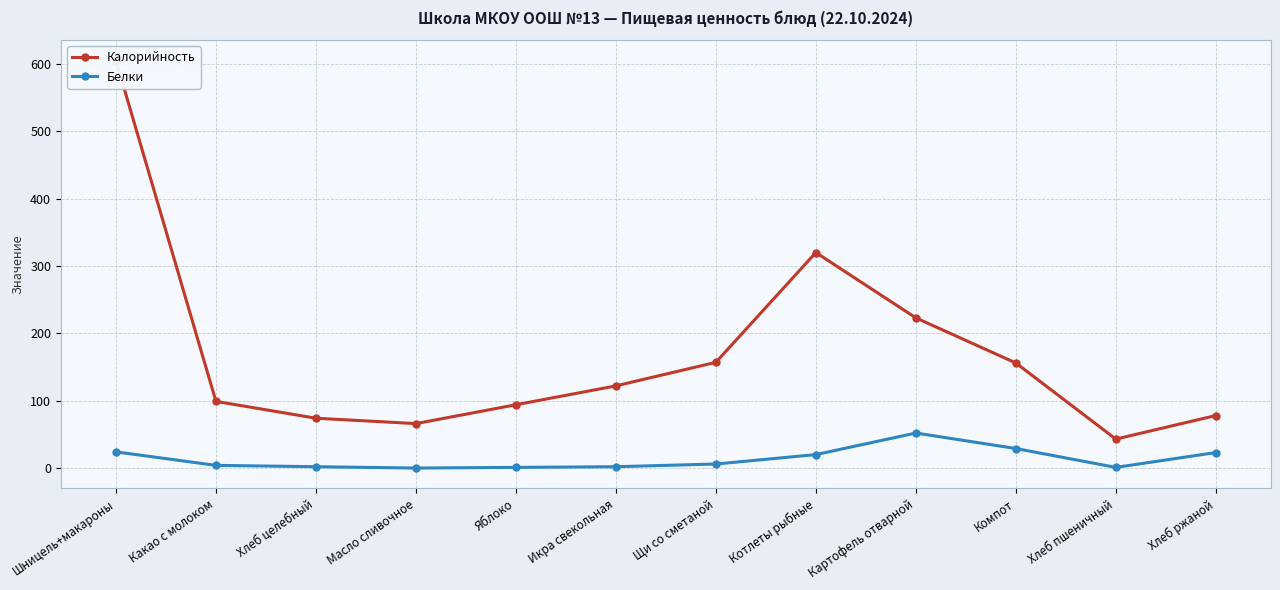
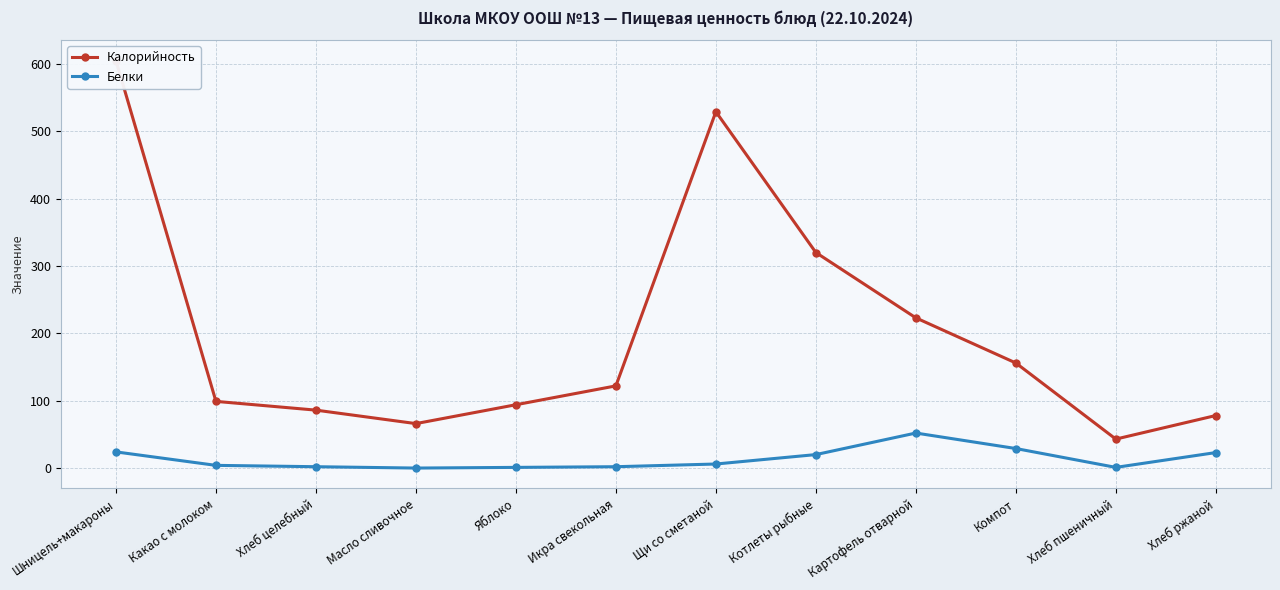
Калорийность, Хлеб целебный: 70 -> 90
Калорийность, Щи со сметаной: 160 -> 530
